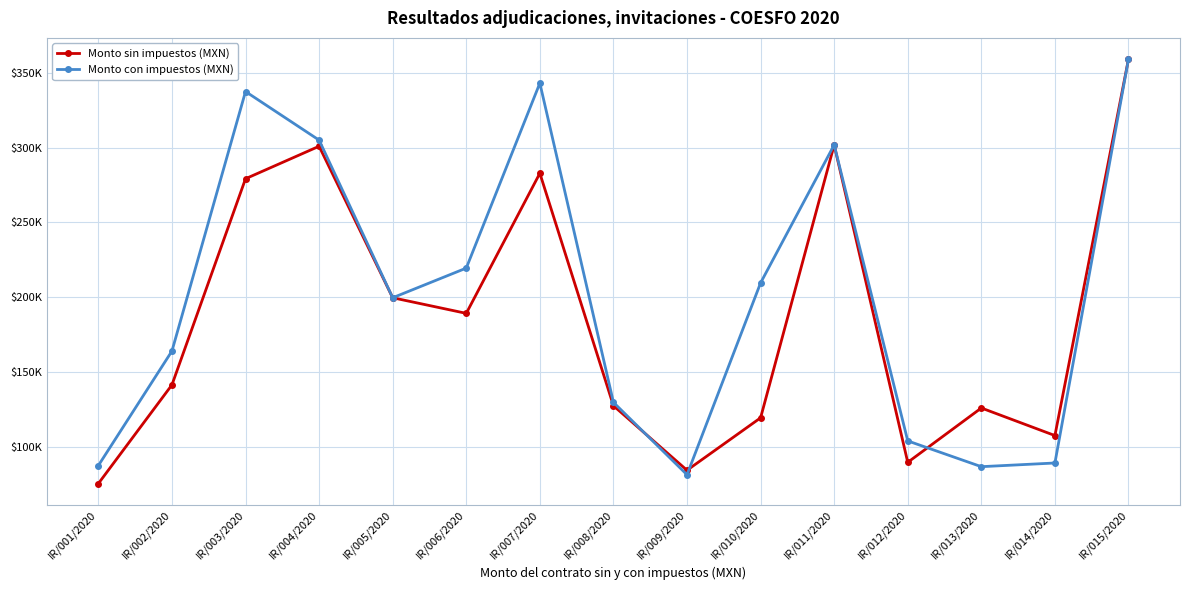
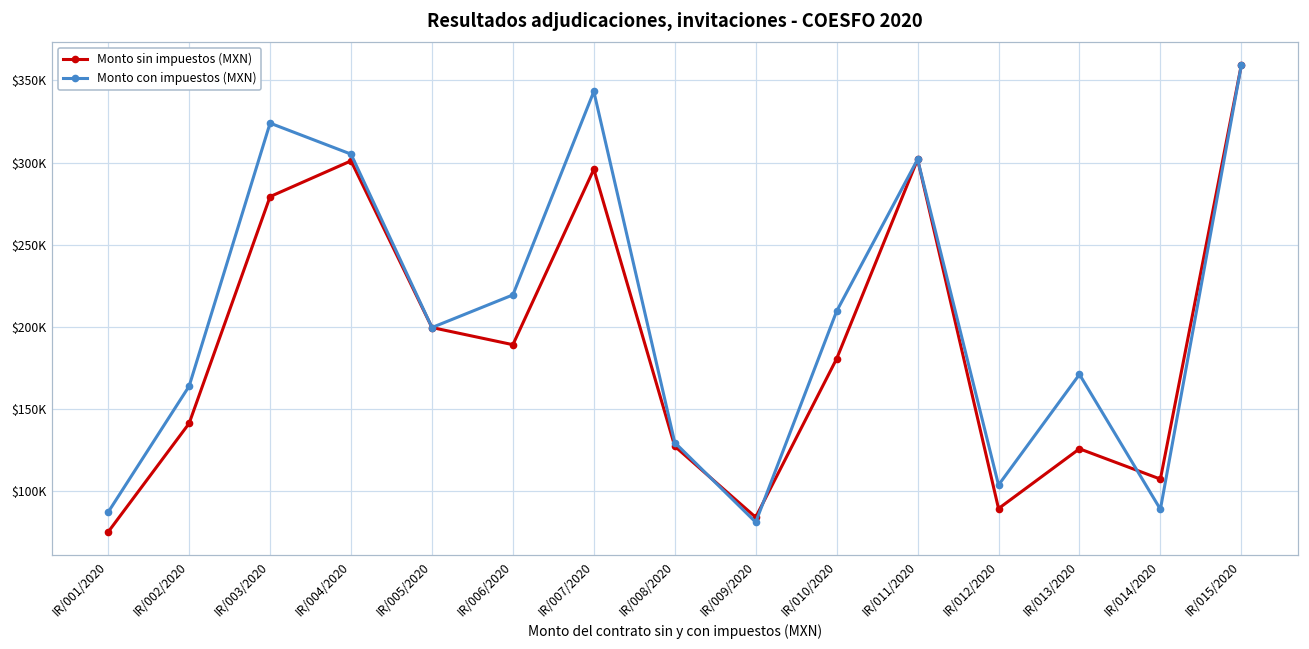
Monto con impuestos (MXN), IR/003/2020: $338000 -> $324000
Monto sin impuestos (MXN), IR/007/2020: $283000 -> $296000
Monto sin impuestos (MXN), IR/010/2020: $119000 -> $181000
Monto con impuestos (MXN), IR/013/2020: $87000 -> $171000
